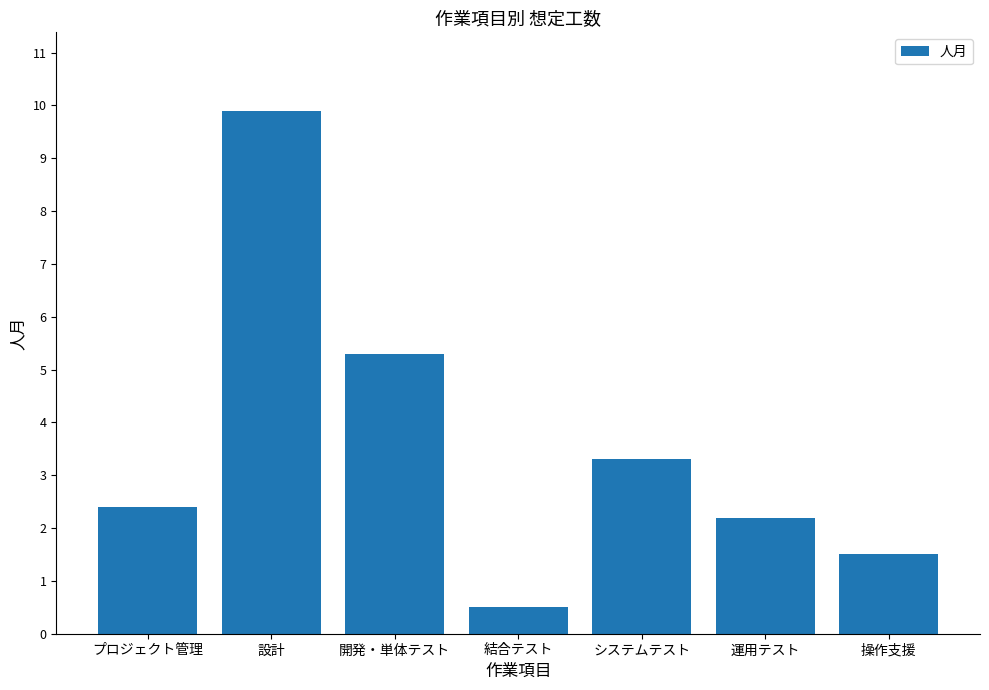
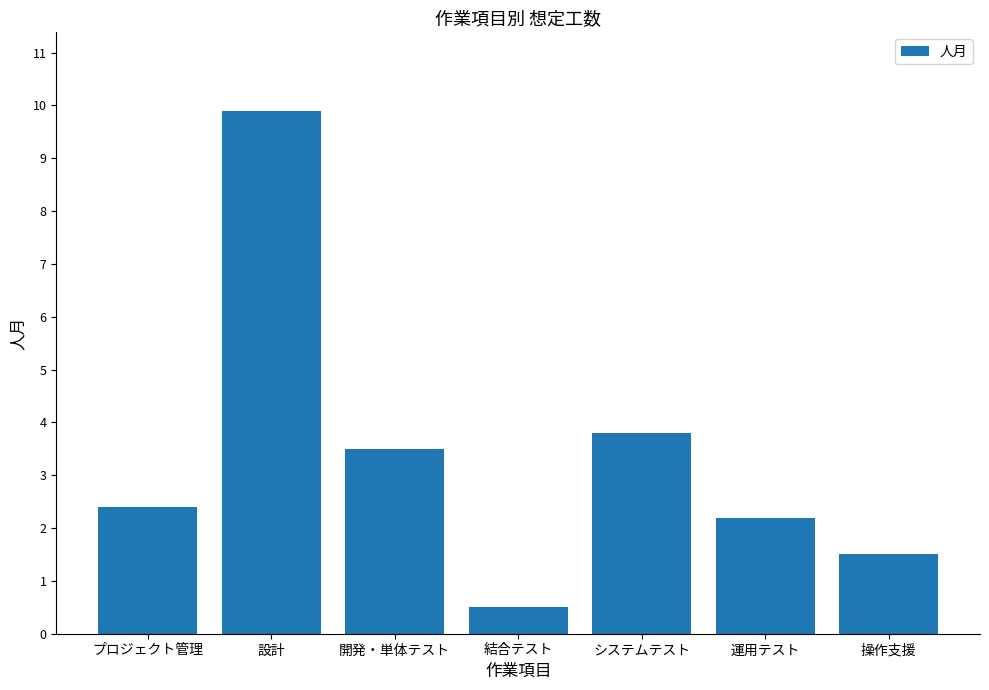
開発・単体テスト: 5.3 -> 3.5
システムテスト: 3.3 -> 3.8
